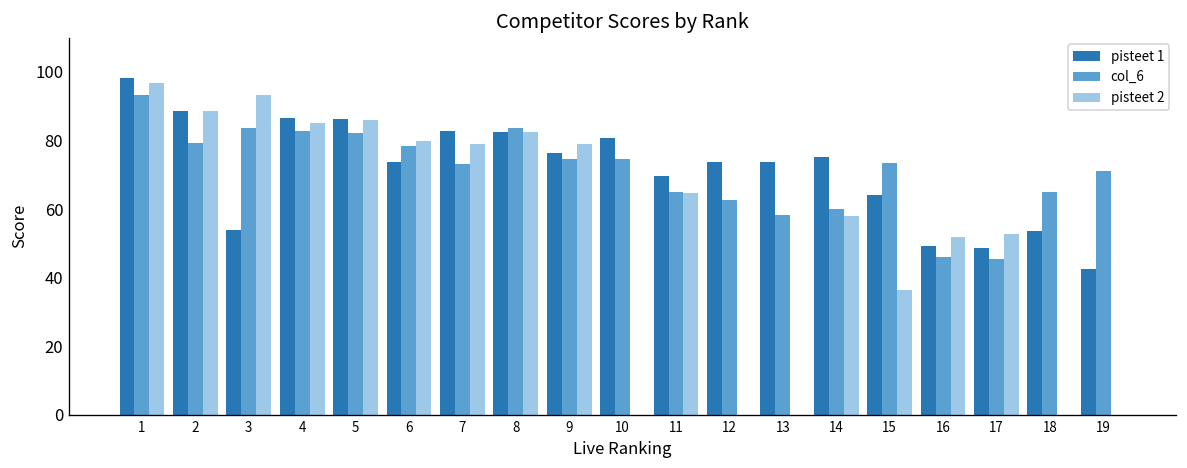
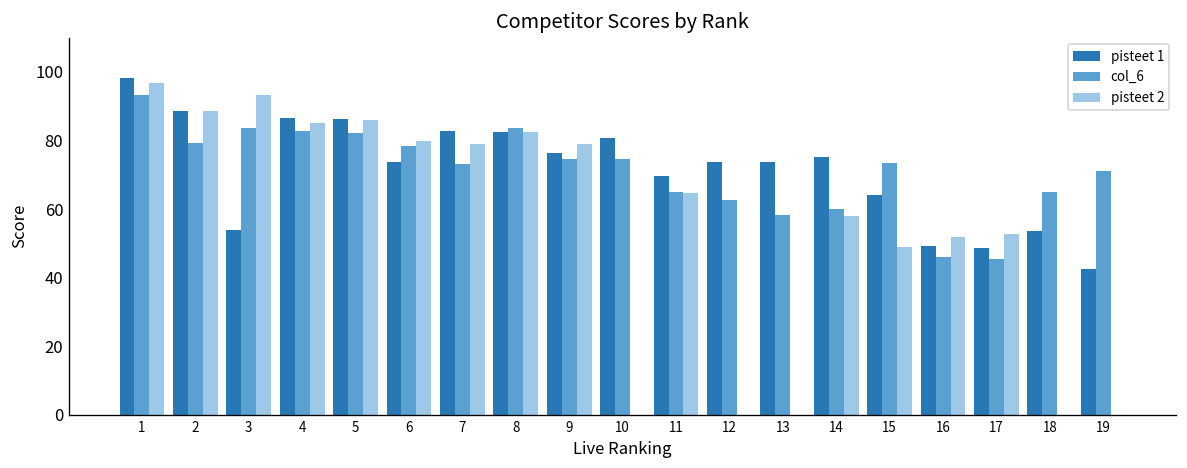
pisteet 2, 15: 36 -> 49
